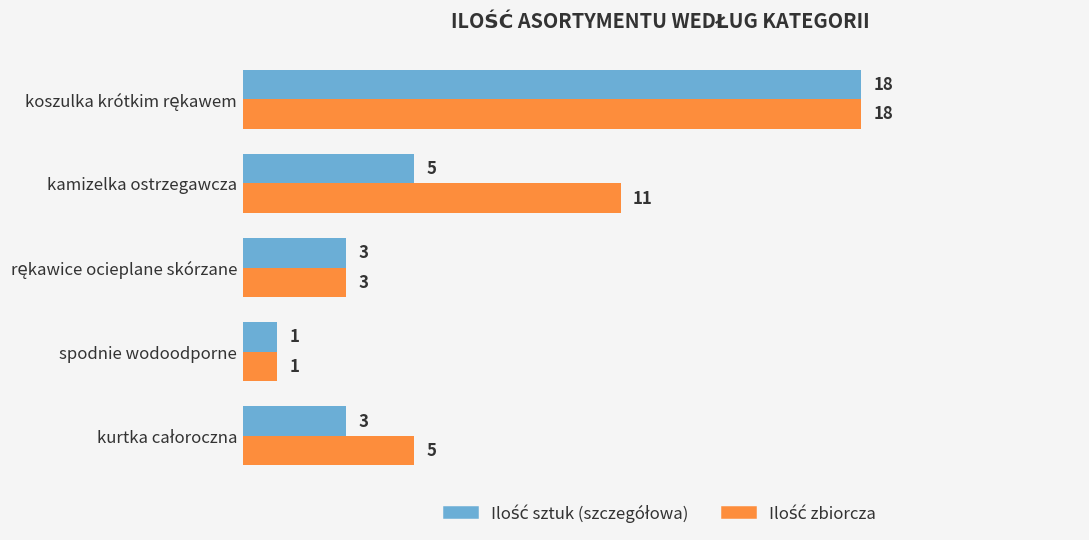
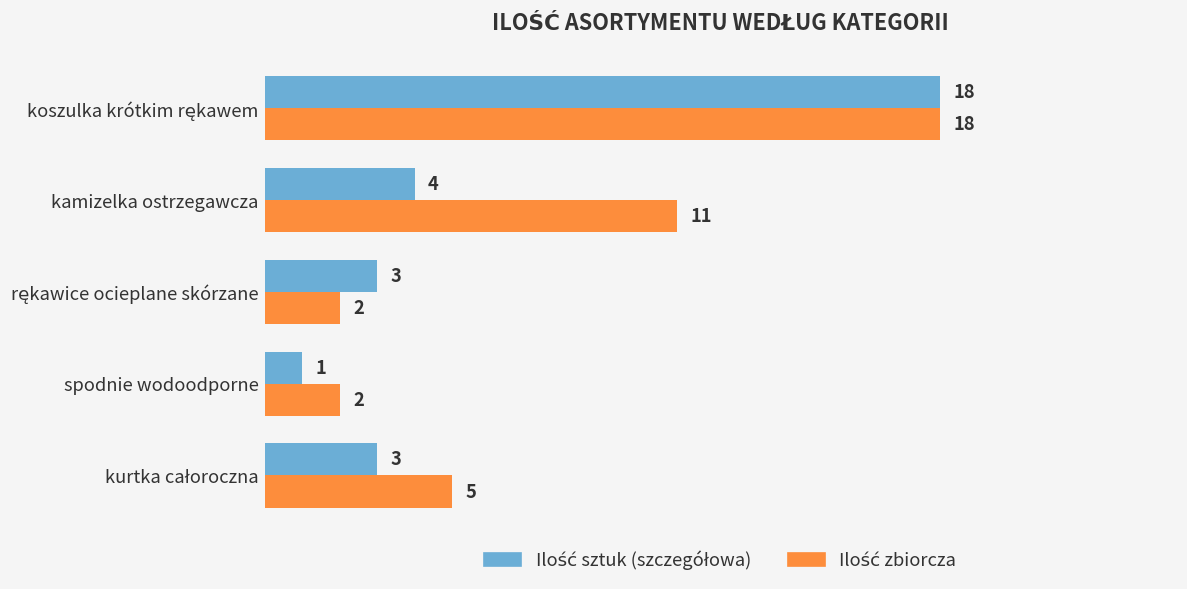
Ilość sztuk (szczegółowa), kamizelka ostrzegawcza: 5 -> 4
Ilość zbiorcza, rękawice ocieplane skórzane: 3 -> 2
Ilość zbiorcza, spodnie wodoodporne: 1 -> 2
